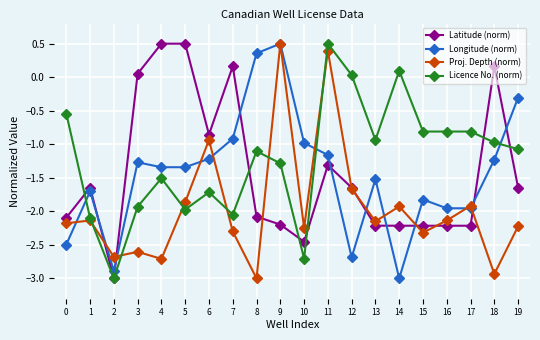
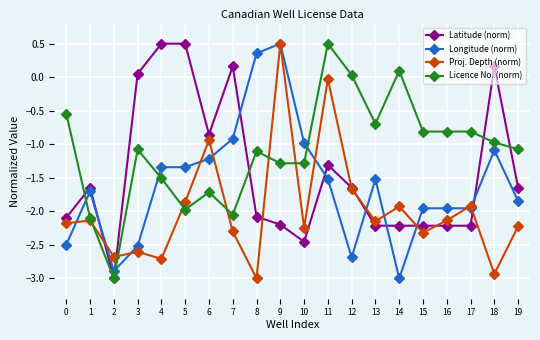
Longitude (norm), 3: -1.3 -> -2.5
Licence No. (norm), 3: -1.9 -> -1.1
Licence No. (norm), 10: -2.7 -> -1.3
Longitude (norm), 11: -1.2 -> -1.5
Proj. Depth (norm), 11: 0.4 -> 0.0
Licence No. (norm), 13: -0.9 -> -0.7
Longitude (norm), 15: -1.8 -> -2.0
Longitude (norm), 18: -1.2 -> -1.1
Longitude (norm), 19: -0.3 -> -1.8
